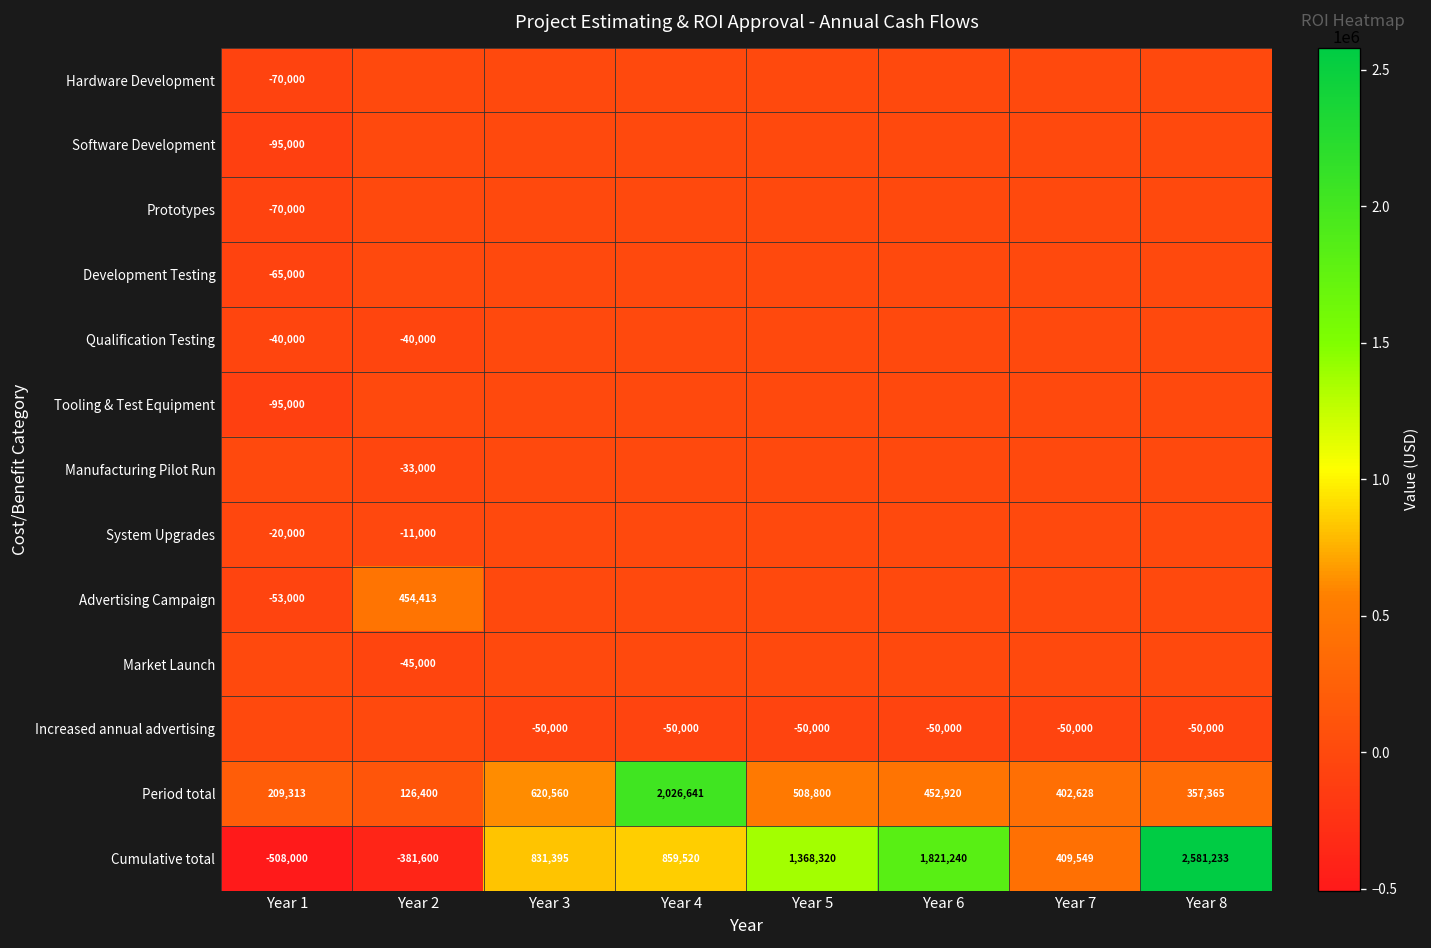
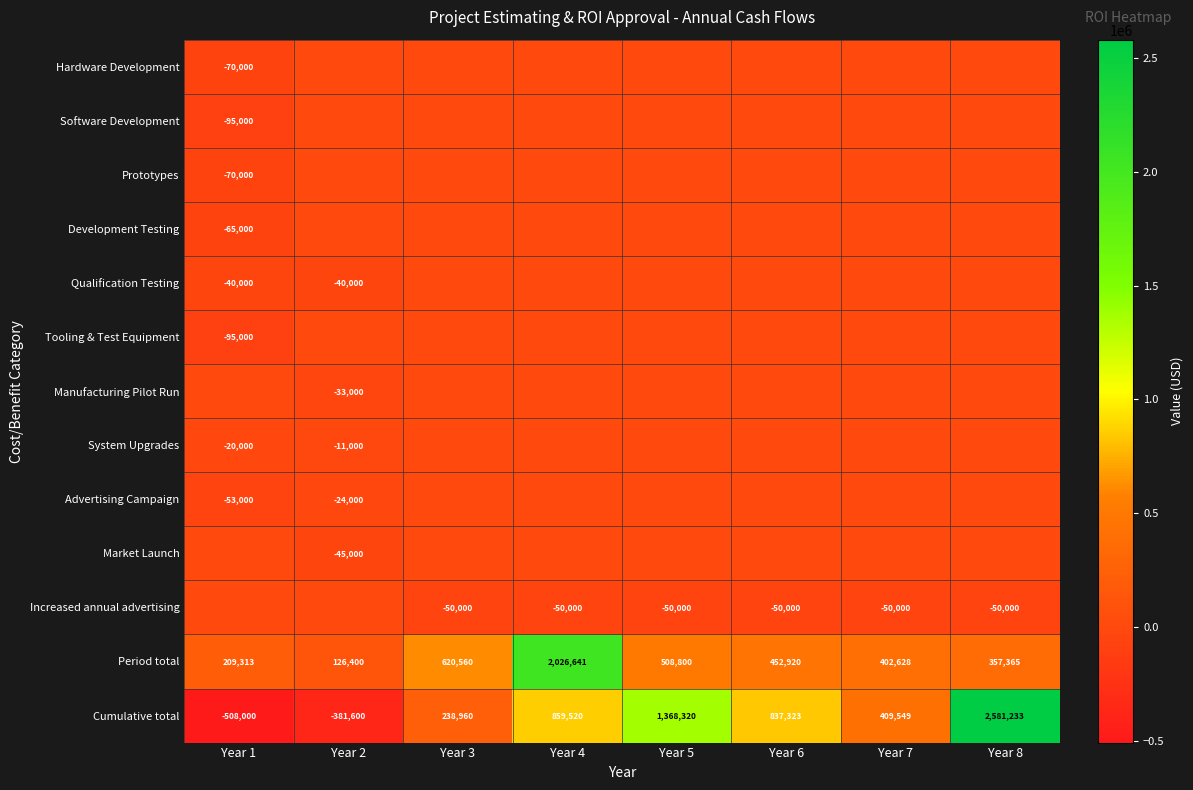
Advertising Campaign, Year 2: 454,413 -> -24,000
Cumulative total, Year 3: 831,395 -> 238,960
Cumulative total, Year 6: 1,821,240 -> 837,323
